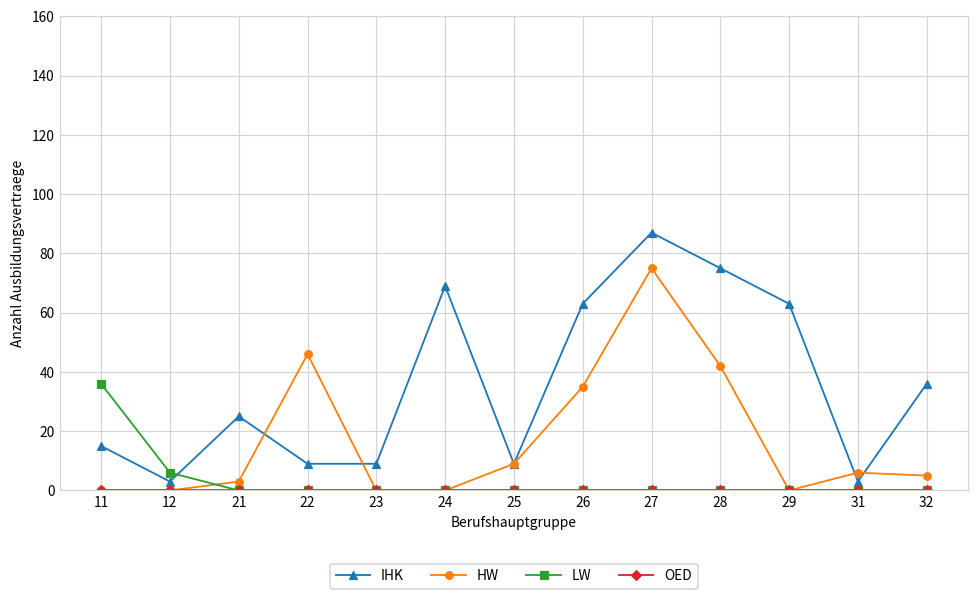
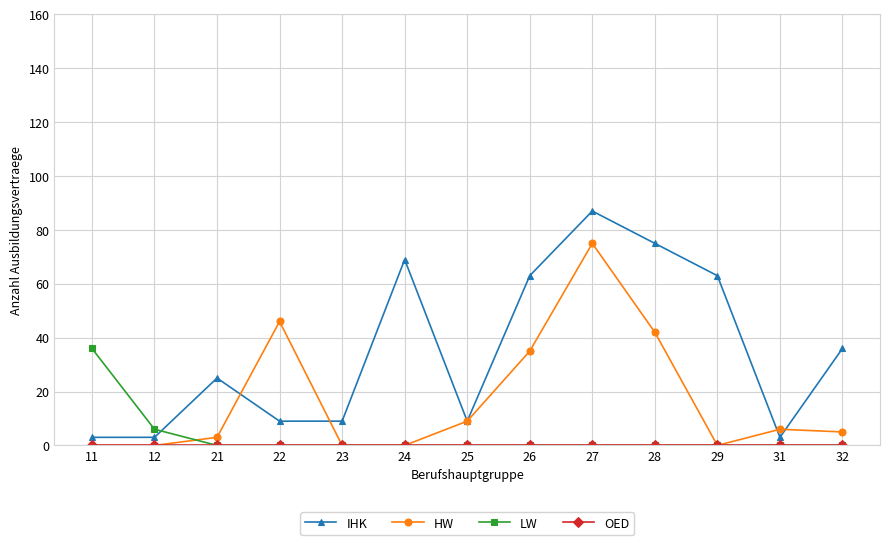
IHK, 11: 15 -> 3
